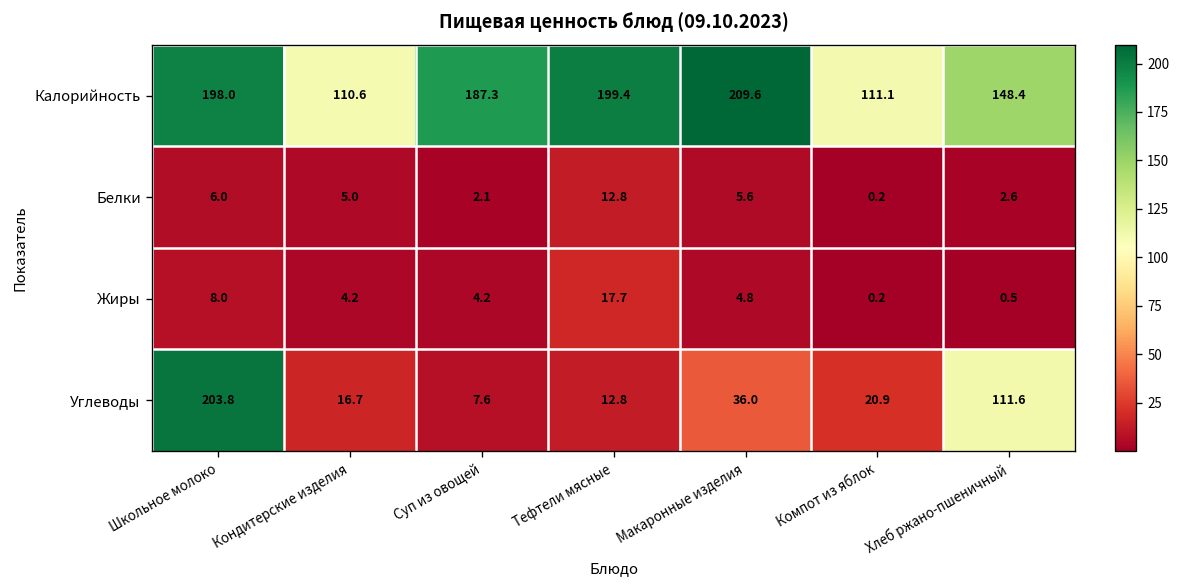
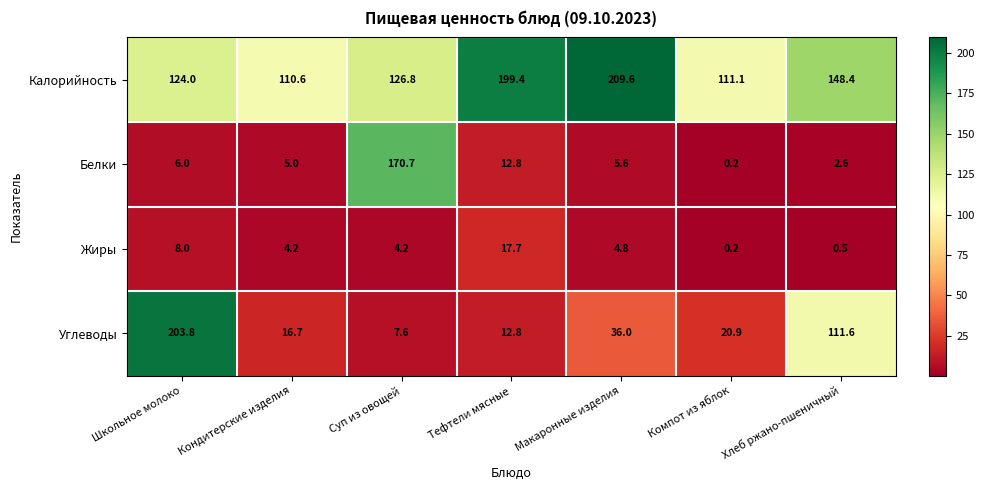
Калорийность, Школьное молоко: 198.0 -> 124.0
Калорийность, Суп из овощей: 187.3 -> 126.8
Белки, Суп из овощей: 2.1 -> 170.7
